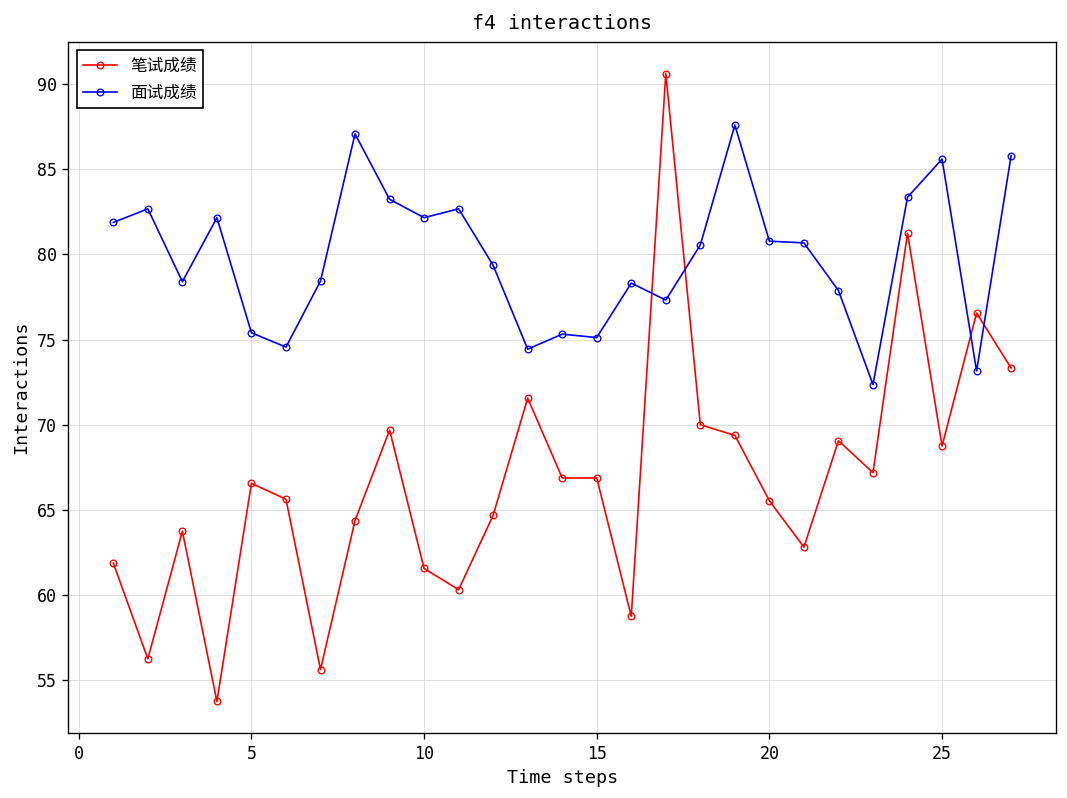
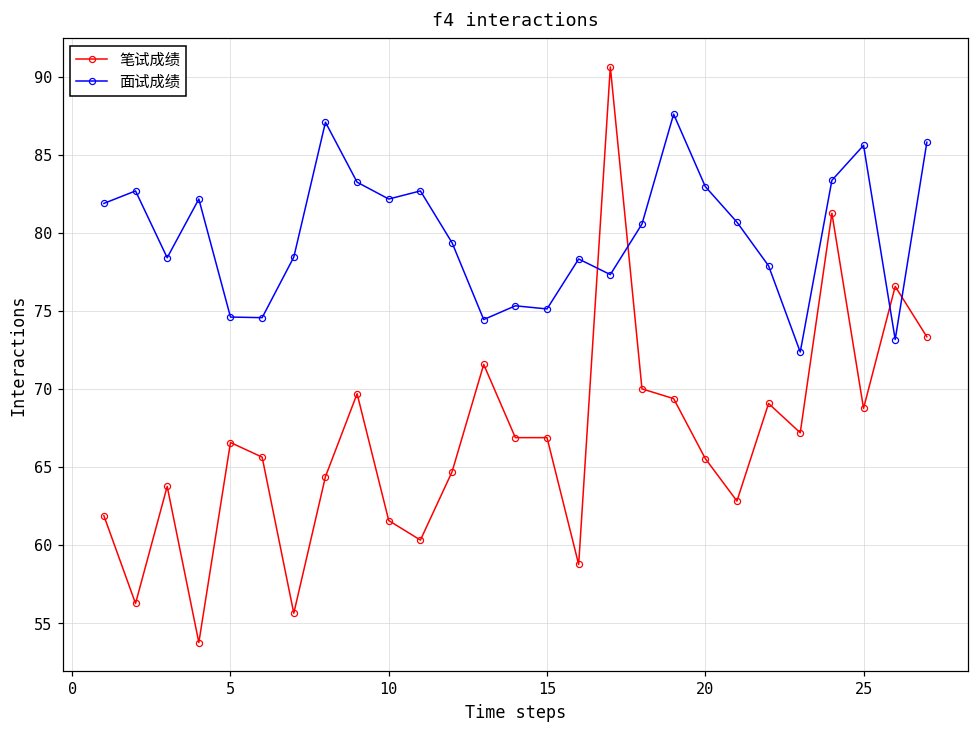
面试成绩, 5: 75.4 -> 74.6
面试成绩, 20: 80.8 -> 83.0
